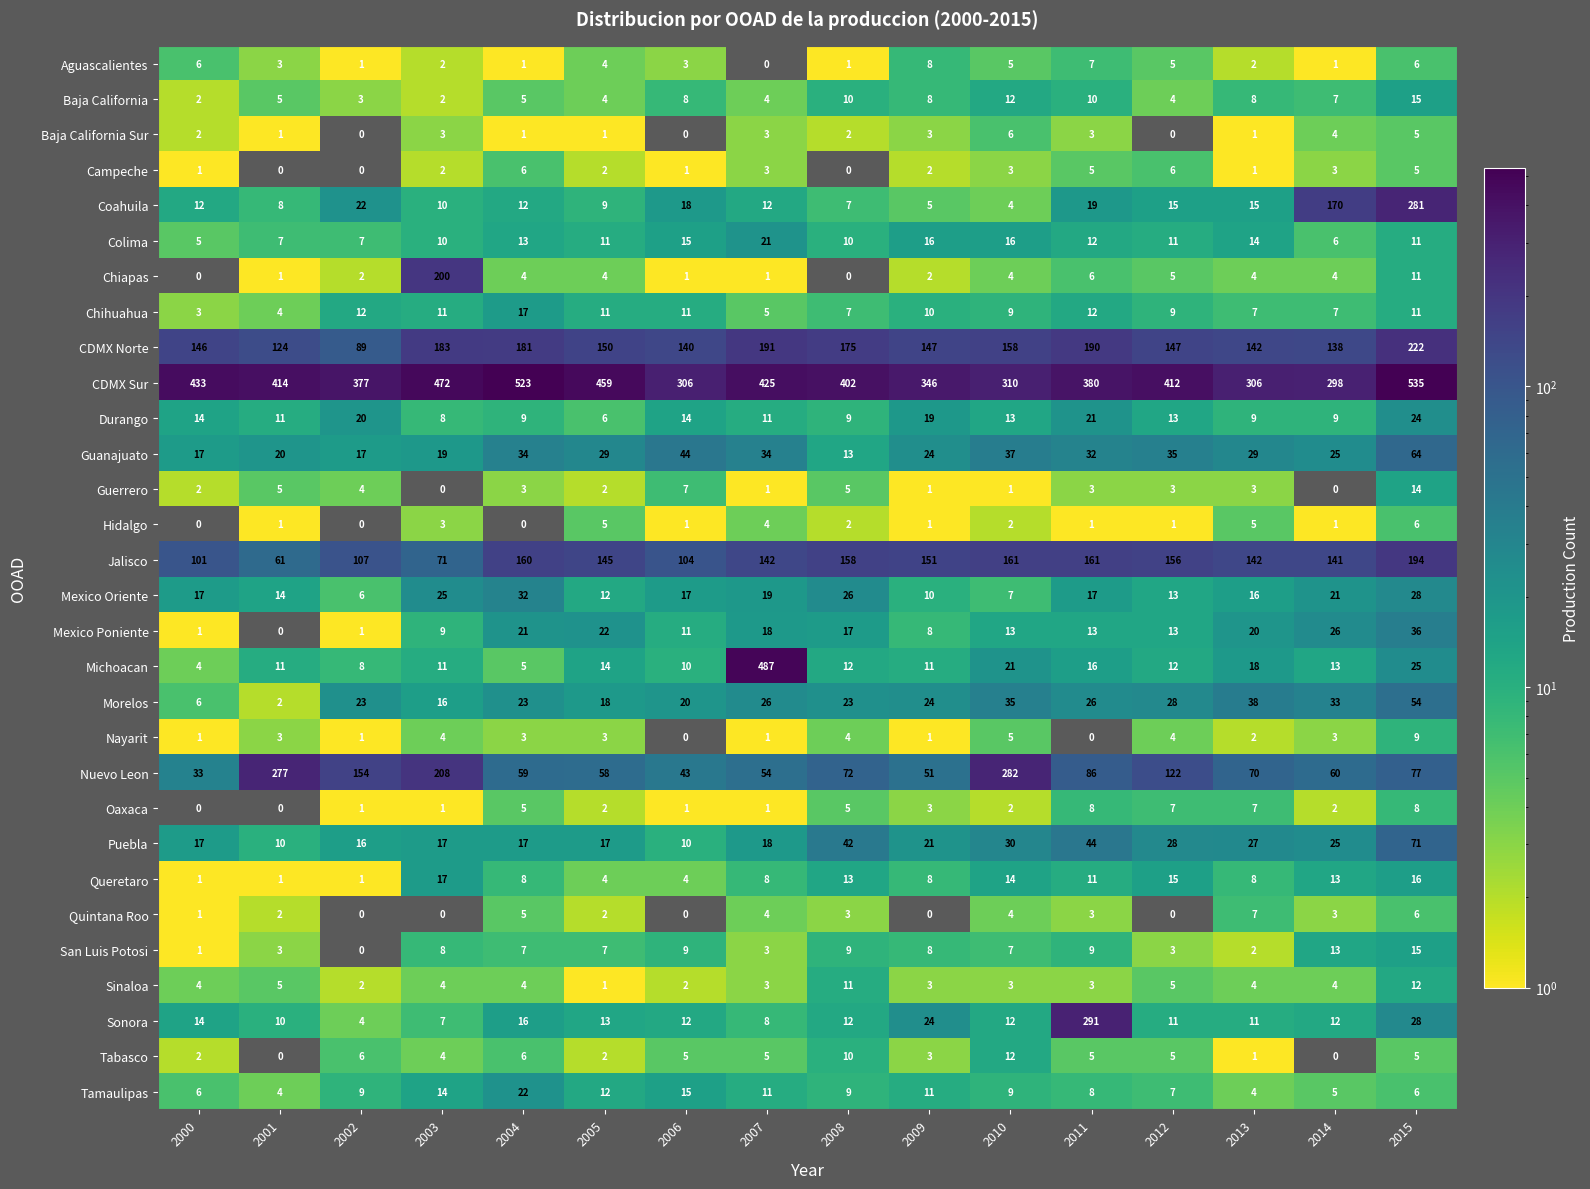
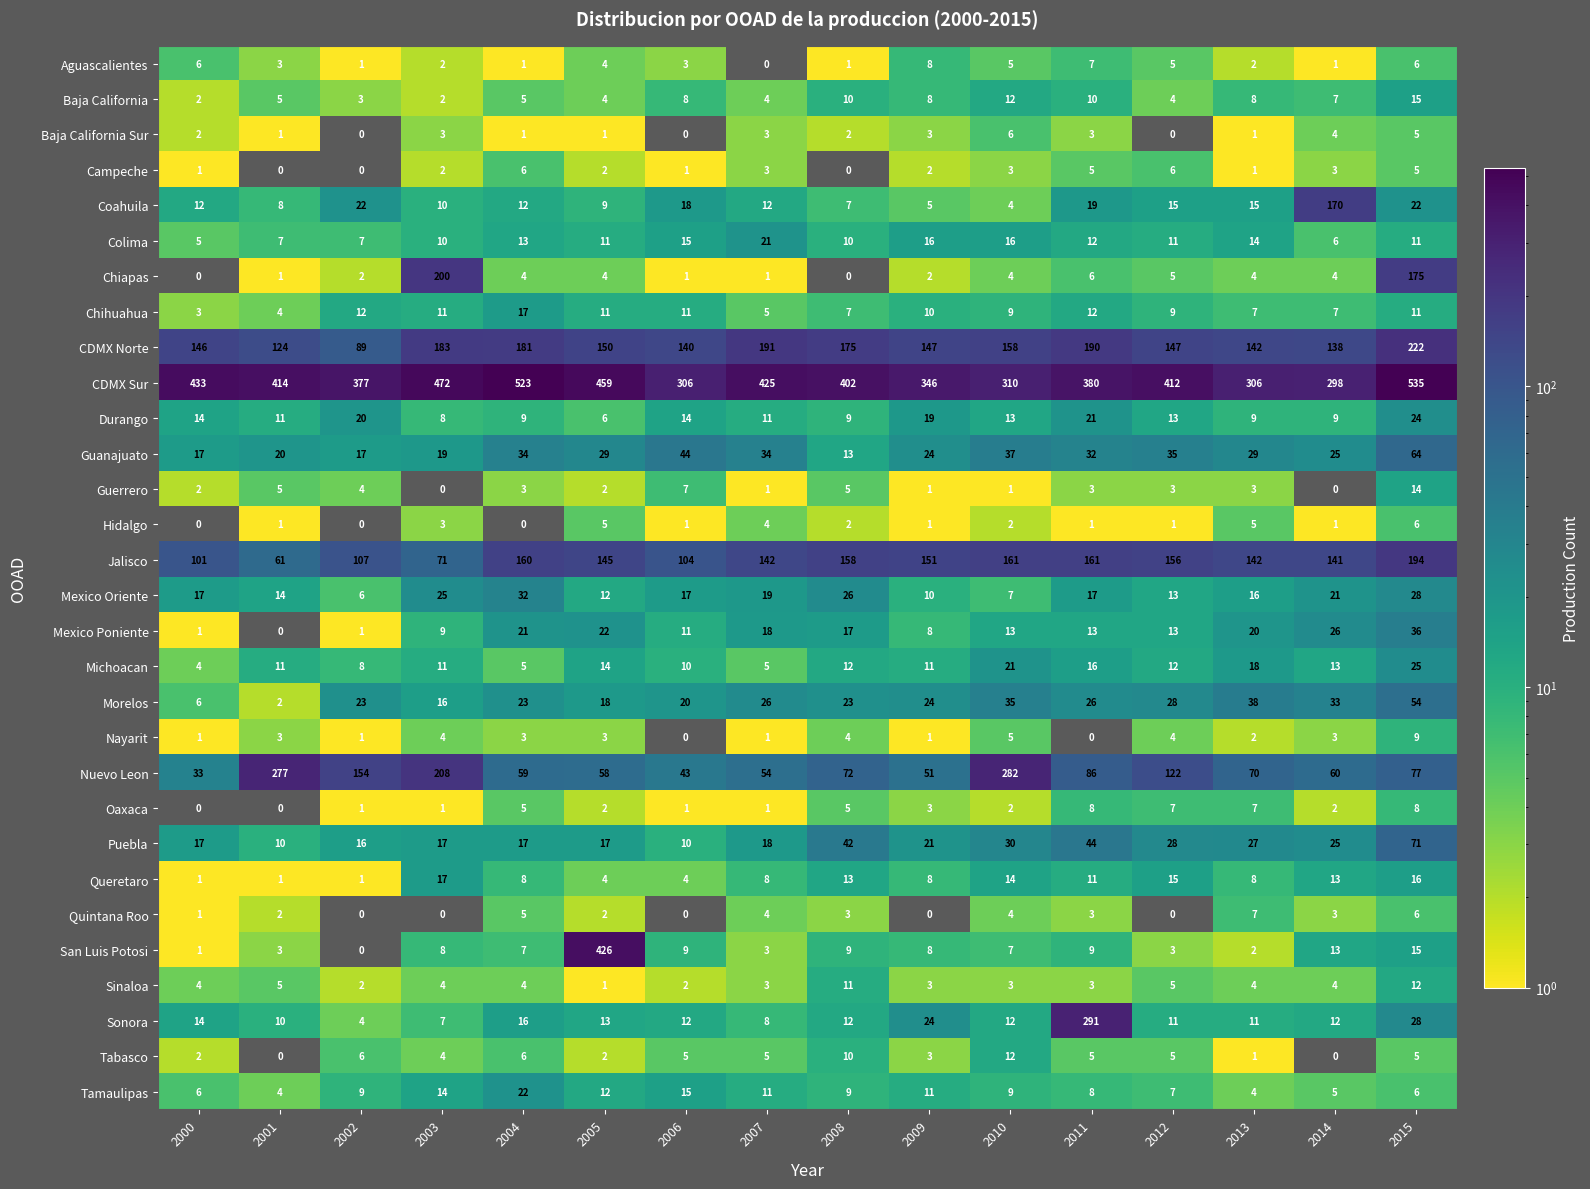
Coahuila, 2015: 281 -> 22
Chiapas, 2015: 11 -> 175
Michoacan, 2007: 487 -> 5
San Luis Potosi, 2005: 7 -> 426
